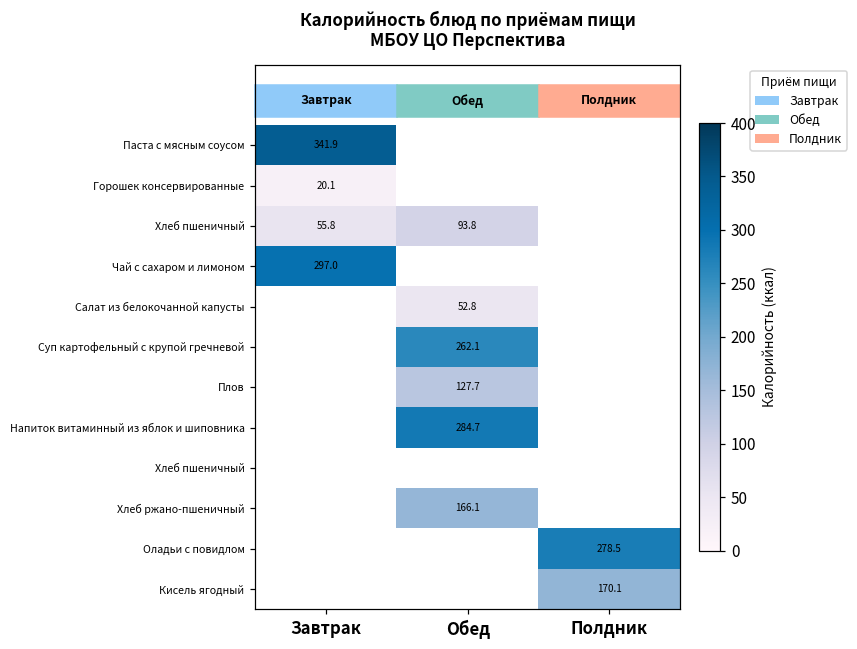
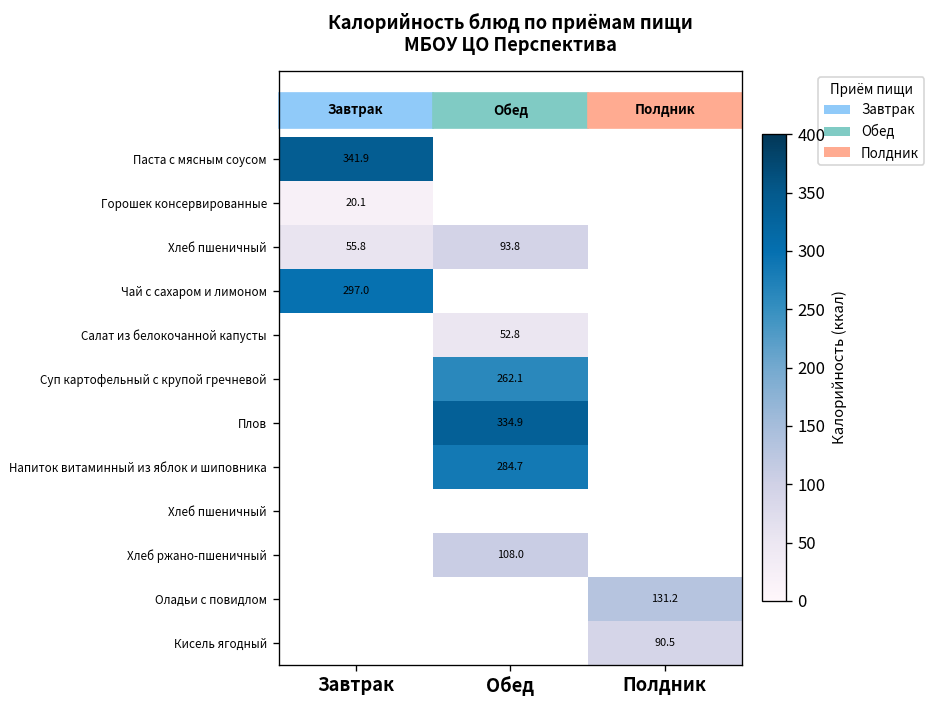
Плов, Обед: 127.7 -> 334.9
Хлеб ржано-пшеничный, Обед: 166.1 -> 108.0
Оладьи с повидлом, Полдник: 278.5 -> 131.2
Кисель ягодный, Полдник: 170.1 -> 90.5
